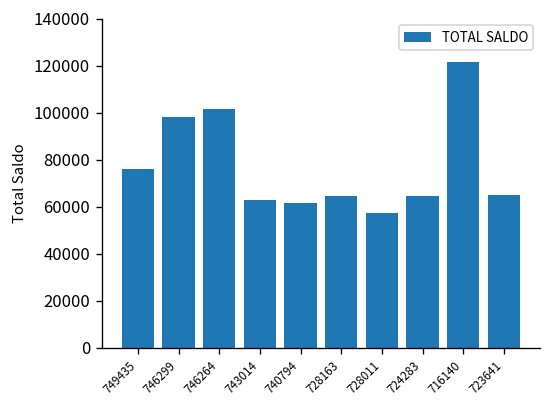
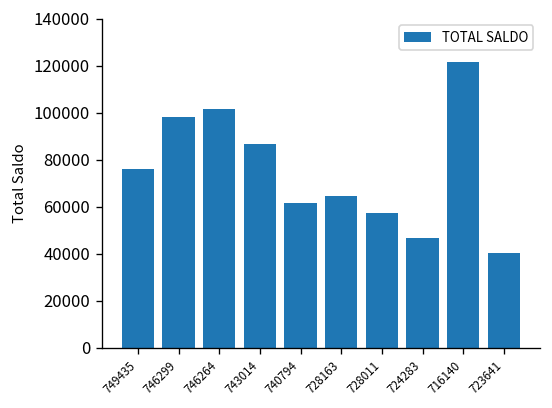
743014: 63000 -> 87000
724283: 65000 -> 47000
723641: 65000 -> 40000
